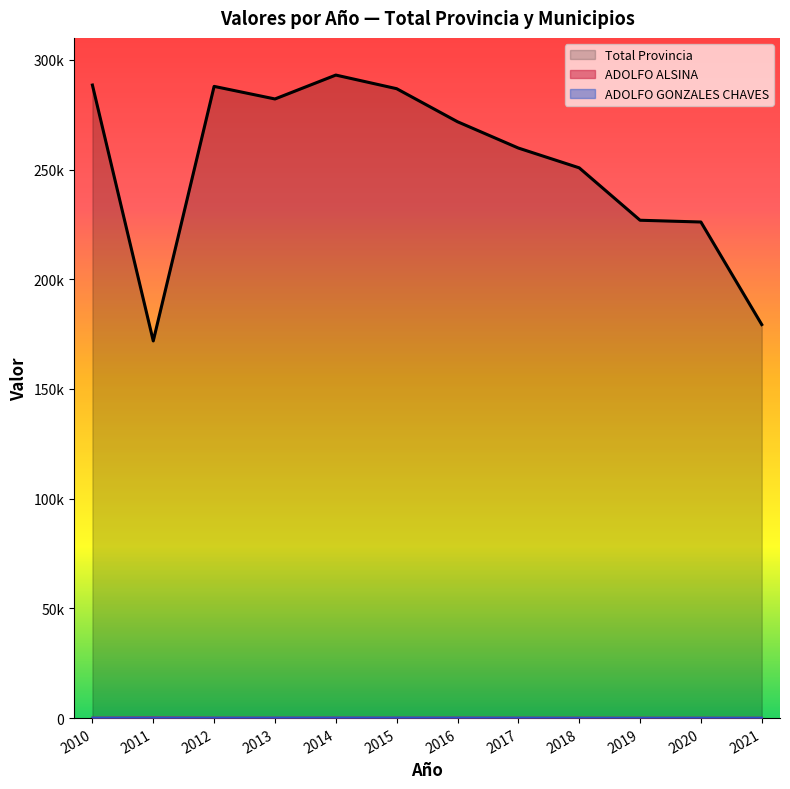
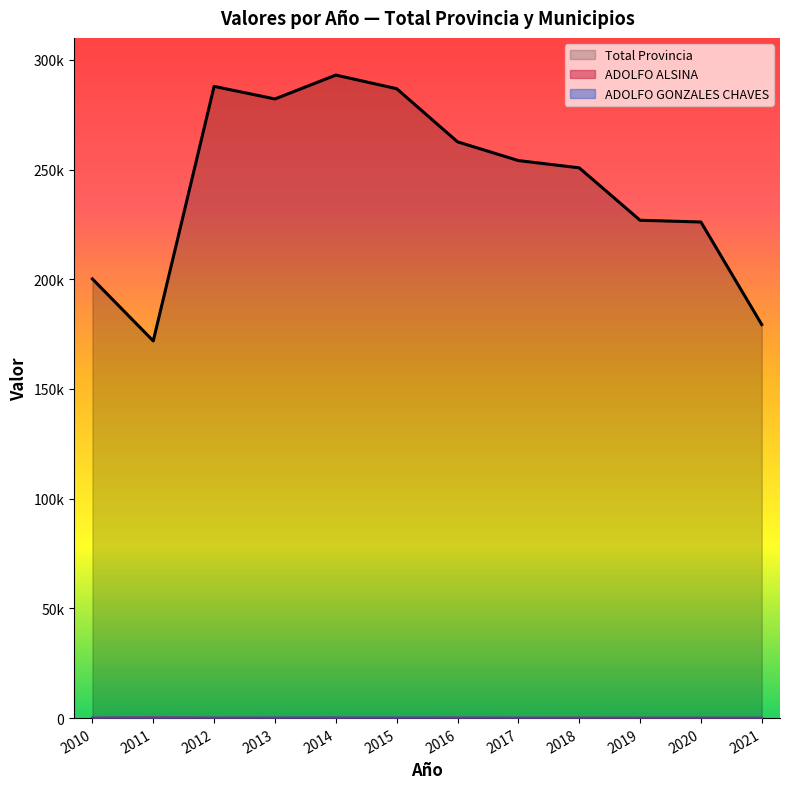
Total Provincia, 2010: 289000 -> 200000
Total Provincia, 2016: 272000 -> 263000
Total Provincia, 2017: 260000 -> 254000
